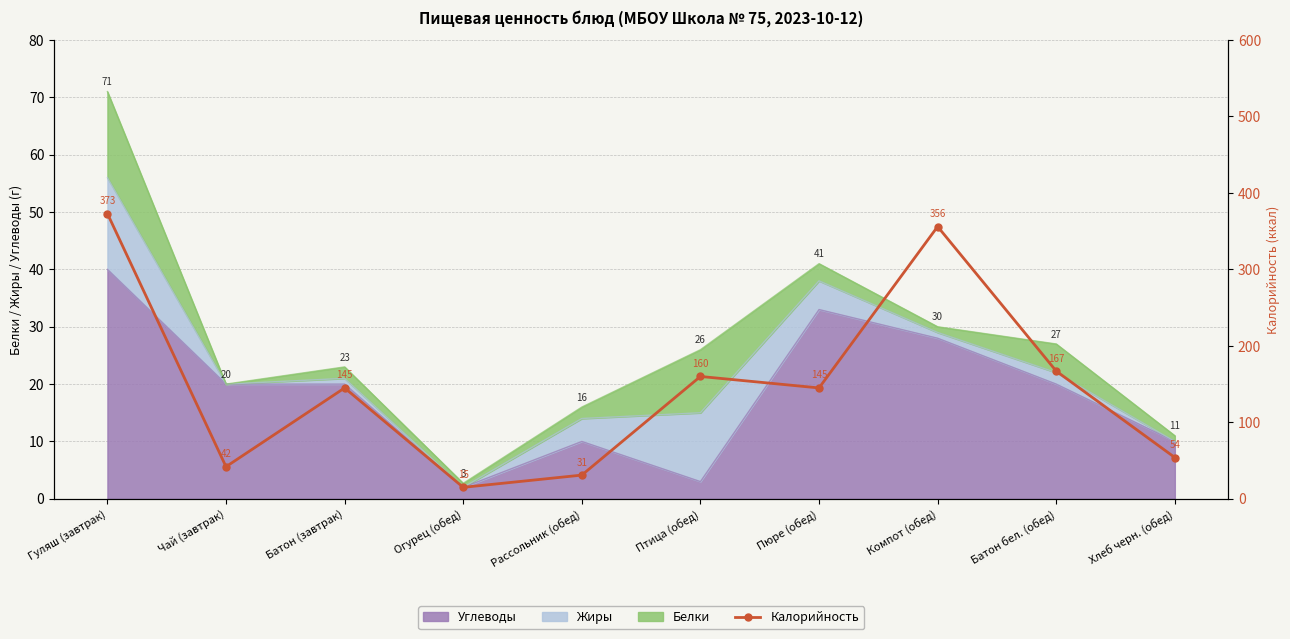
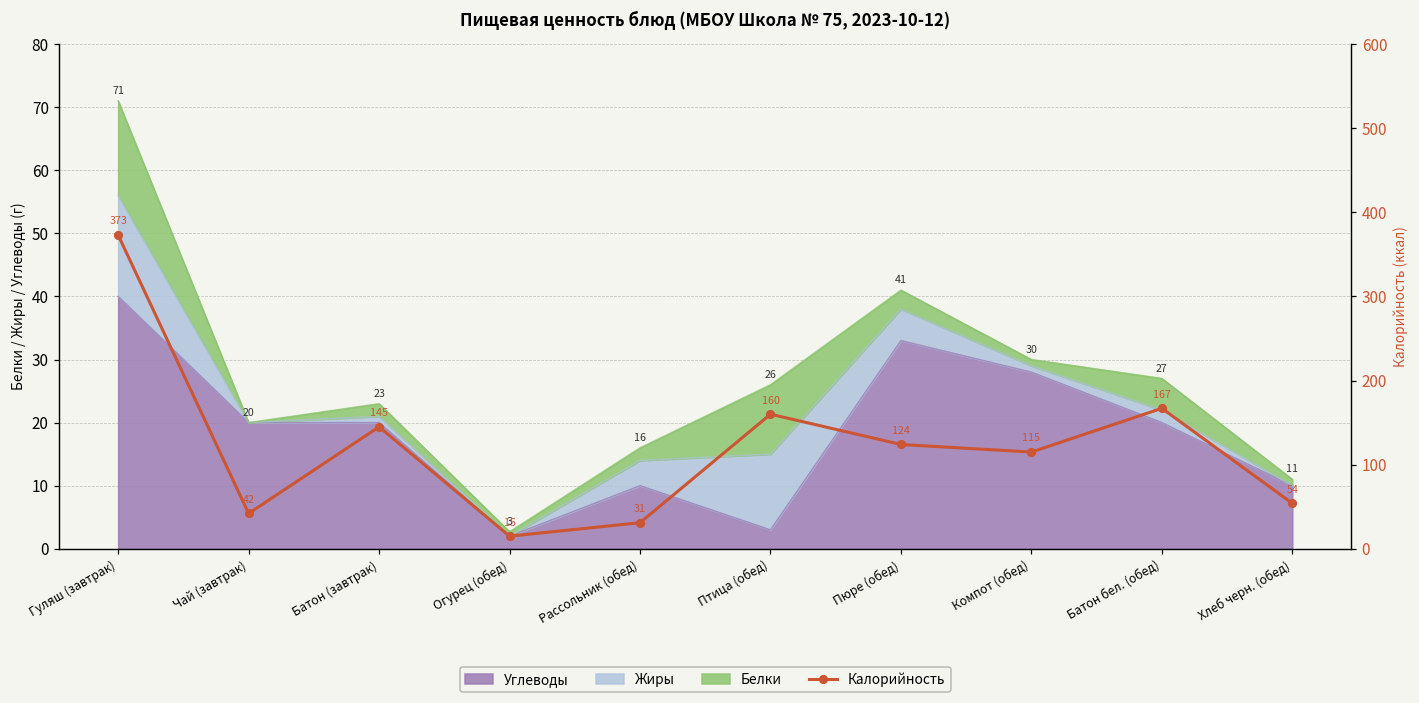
Калорийность, Пюре (обед): 145 -> 124
Калорийность, Компот (обед): 356 -> 115
